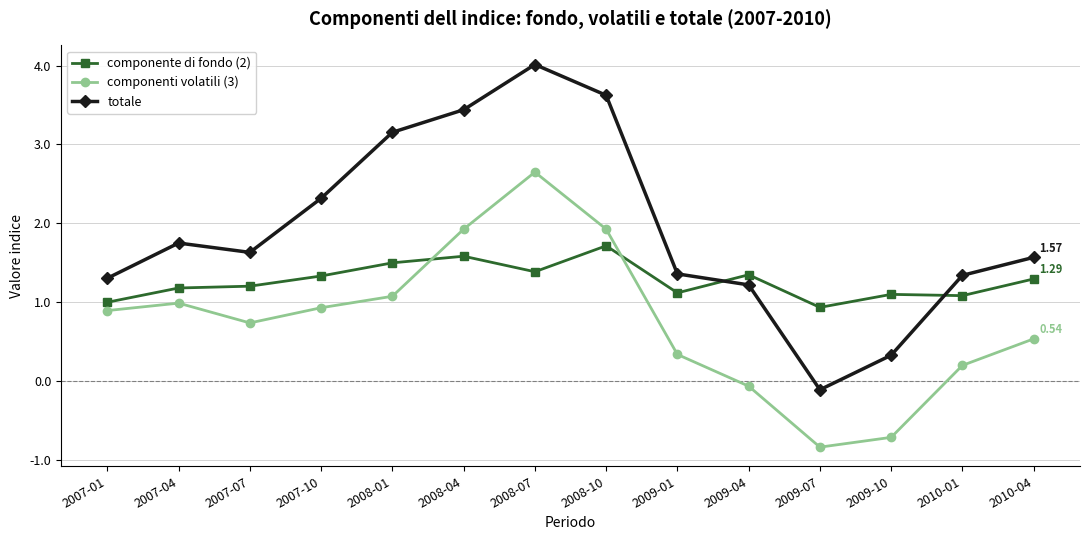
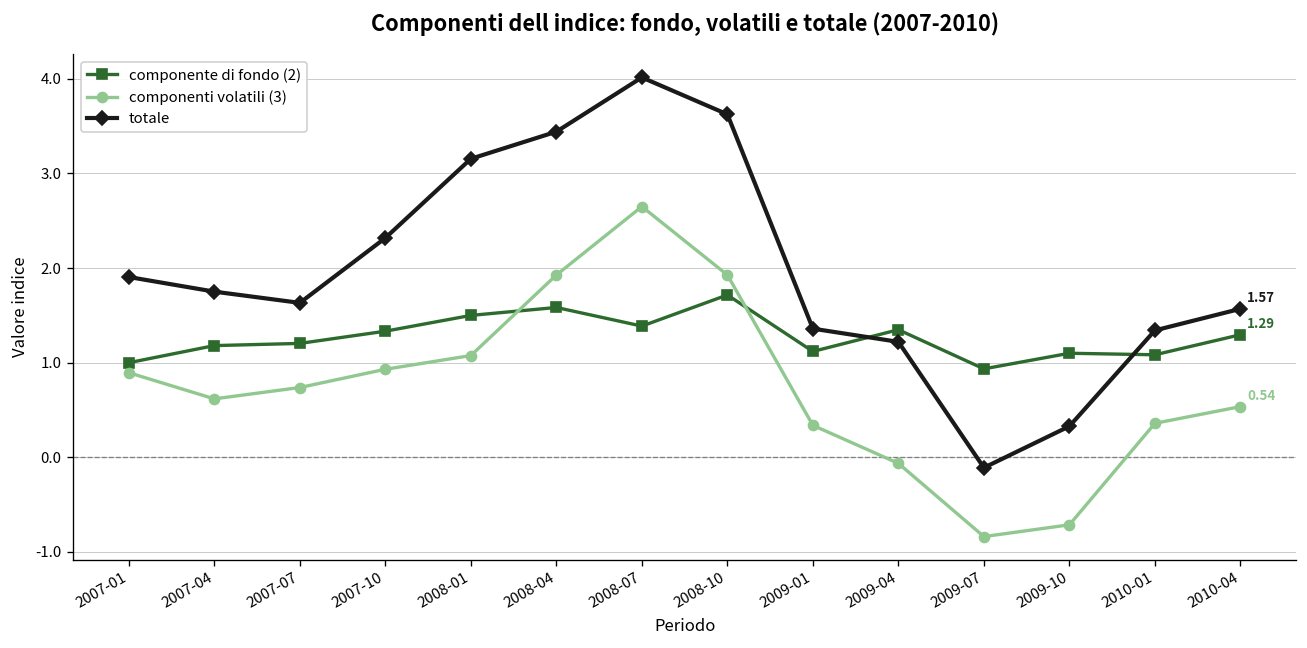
totale, 2007-01: 1.3 -> 1.9
componenti volatili (3), 2007-04: 1.0 -> 0.6
componenti volatili (3), 2010-01: 0.2 -> 0.4
